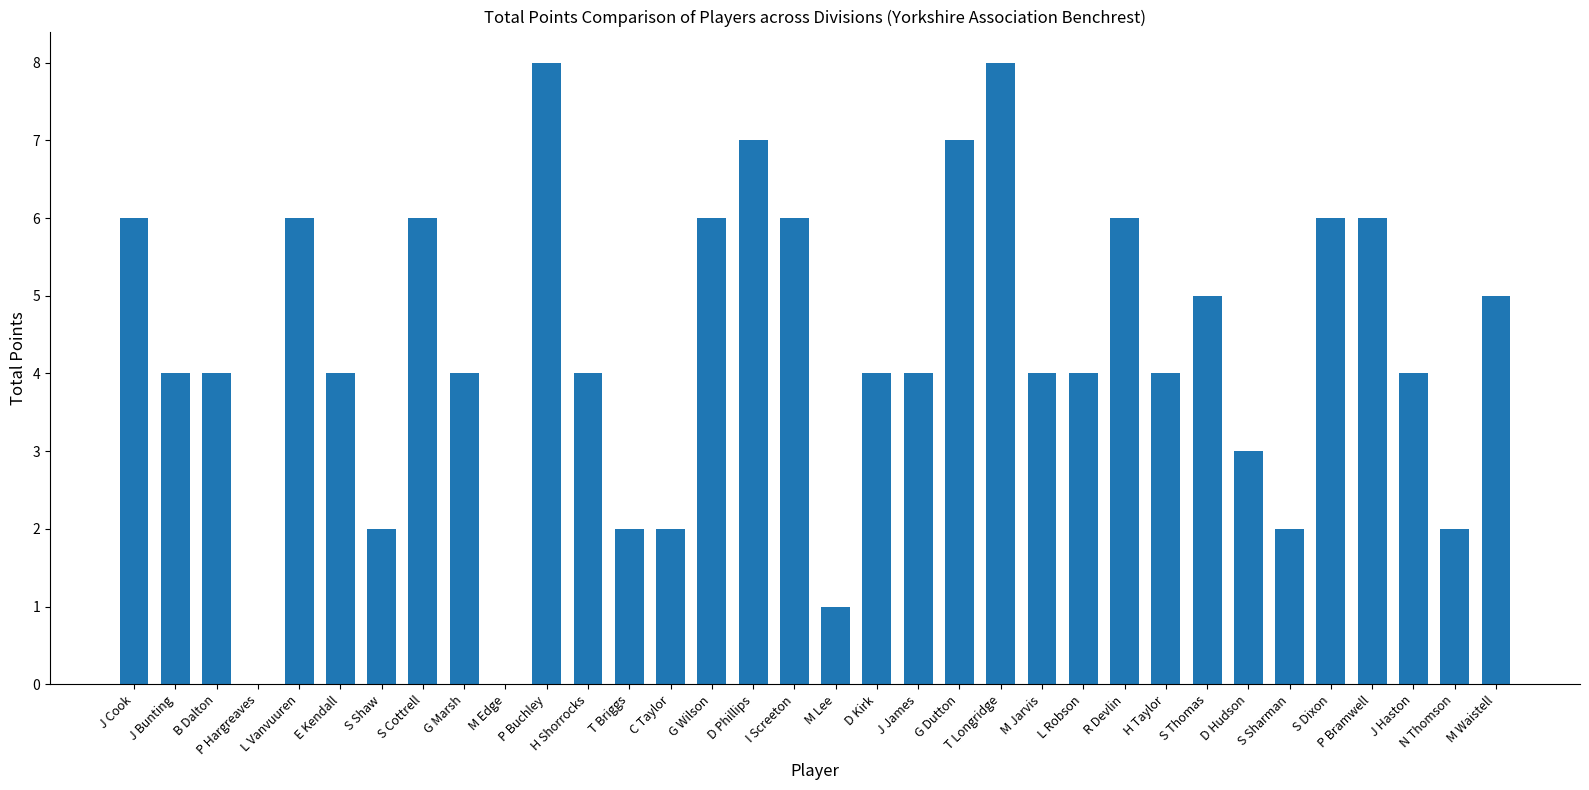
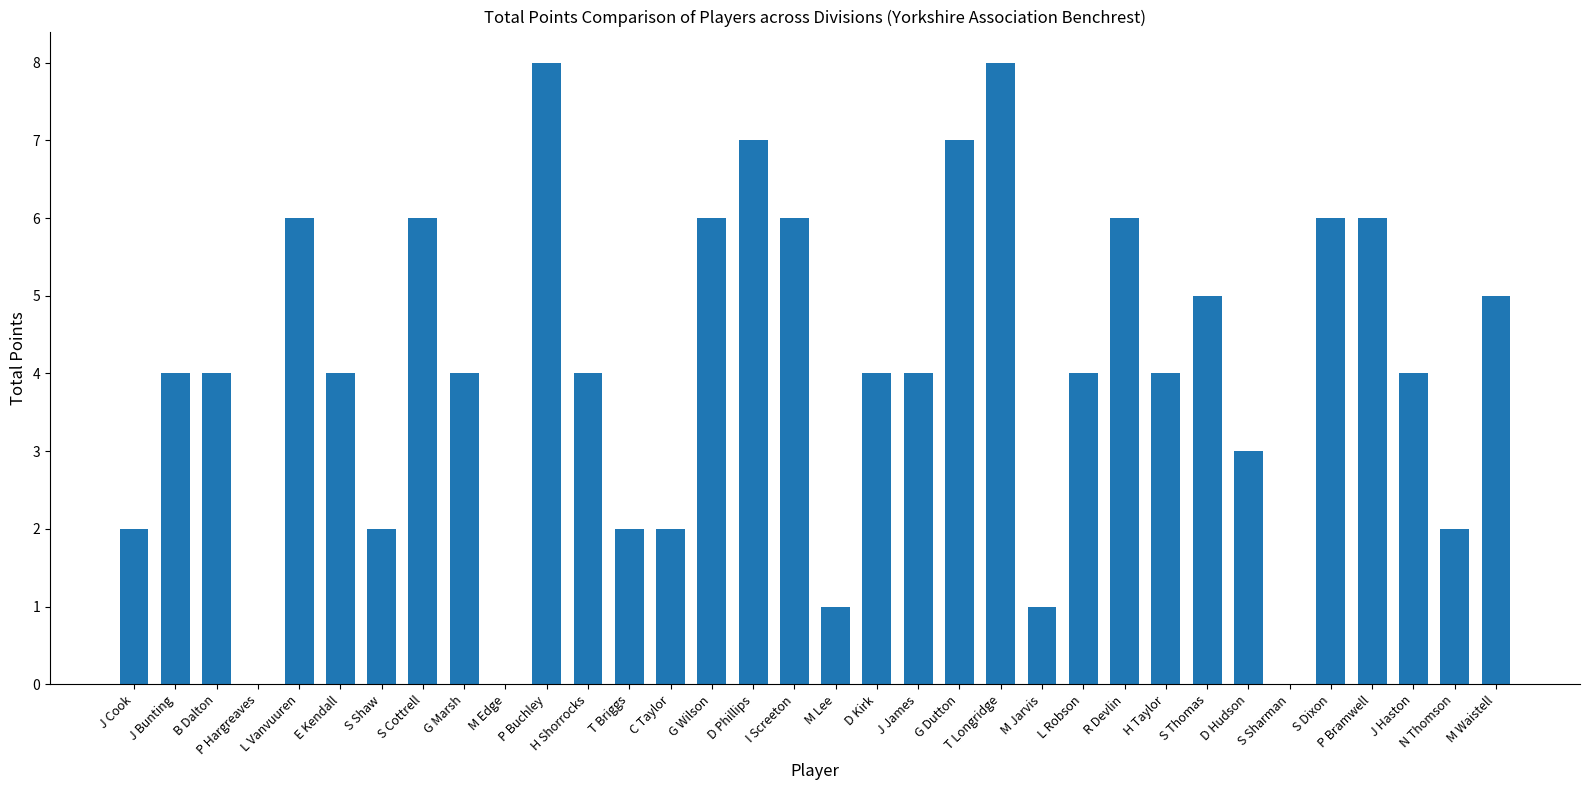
J Cook: 6 -> 2
M Jarvis: 4 -> 1
S Sharman: 2 -> 0
